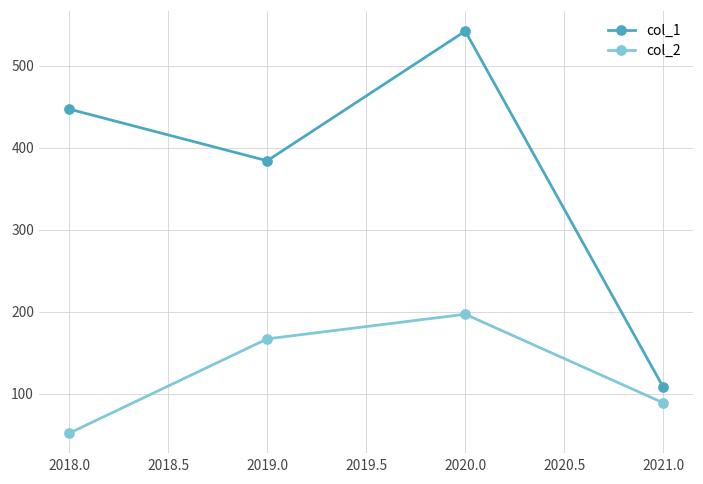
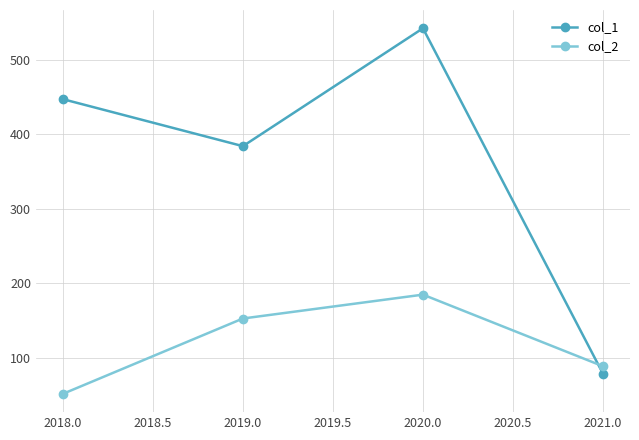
col_2, 2019.0: 170 -> 150
col_2, 2020.0: 200 -> 190
col_1, 2021.0: 110 -> 80
